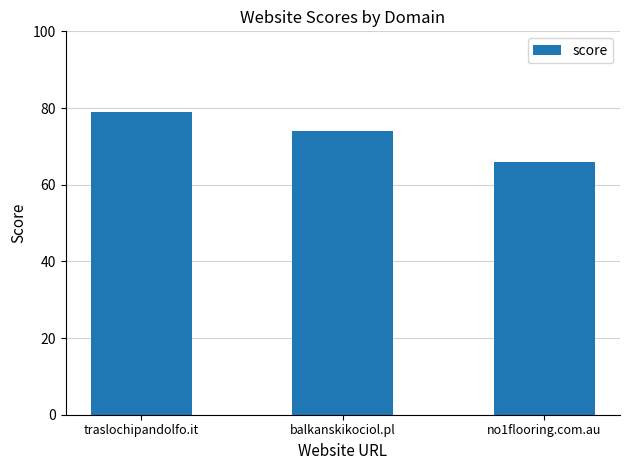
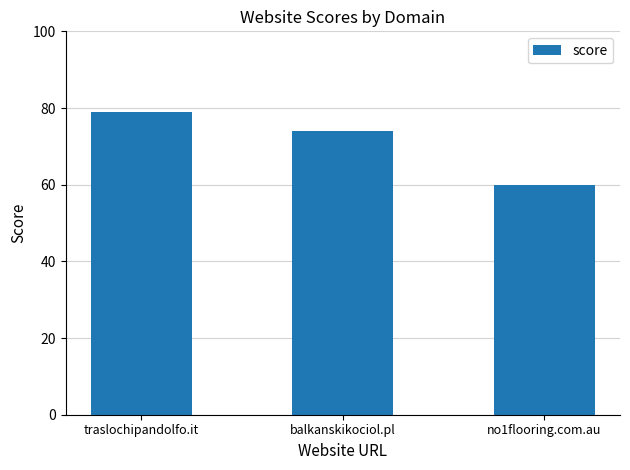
no1flooring.com.au: 66 -> 60
